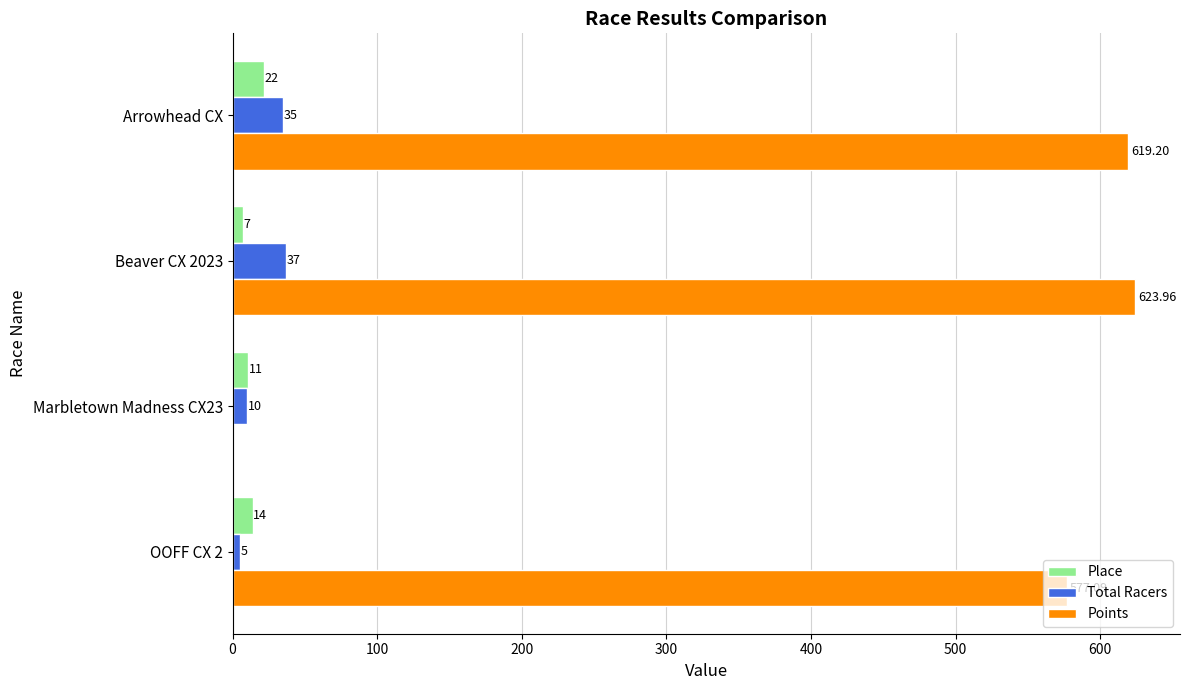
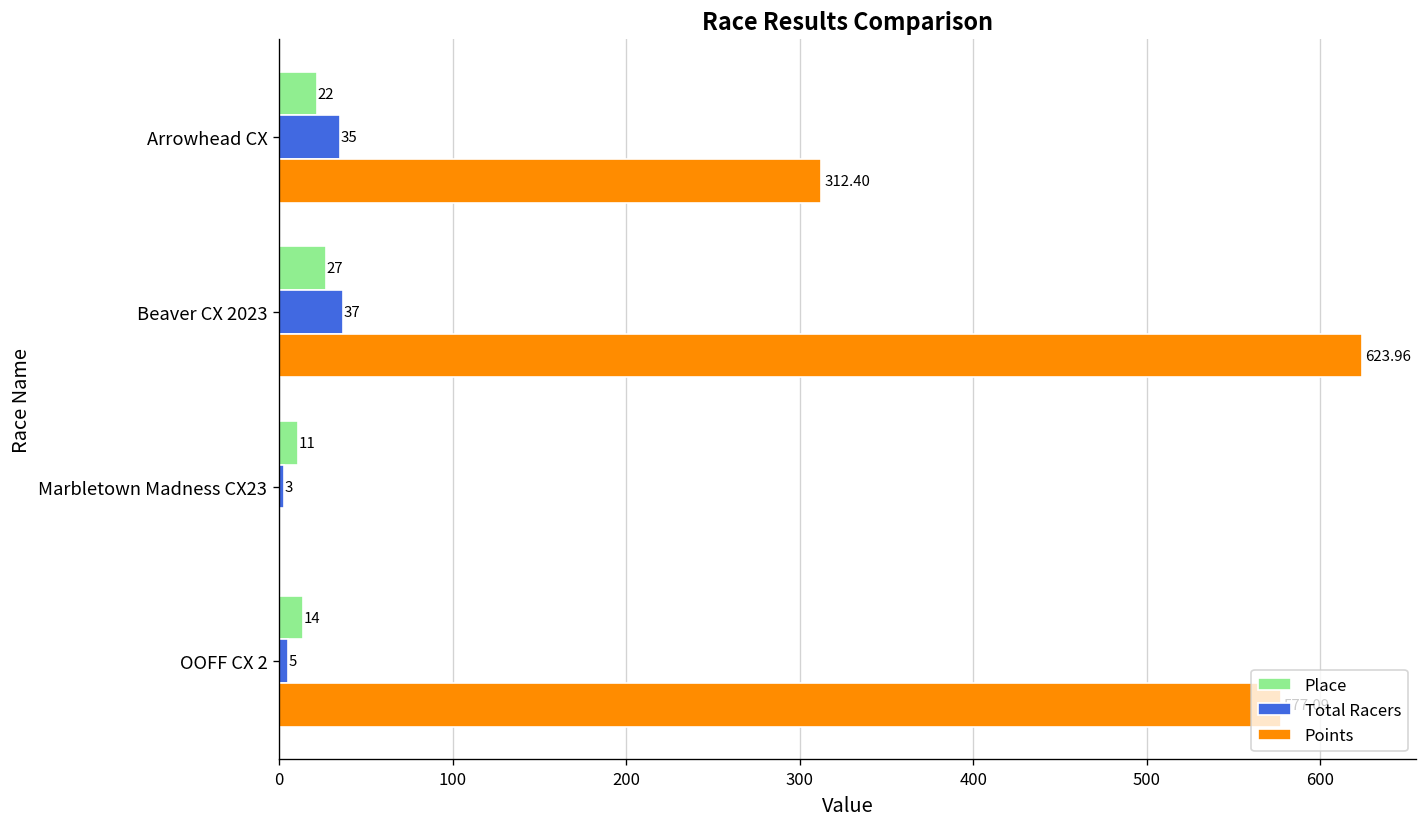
Points, Arrowhead CX: 619.20 -> 312.40
Place, Beaver CX 2023: 7 -> 27
Total Racers, Marbletown Madness CX23: 10 -> 3
